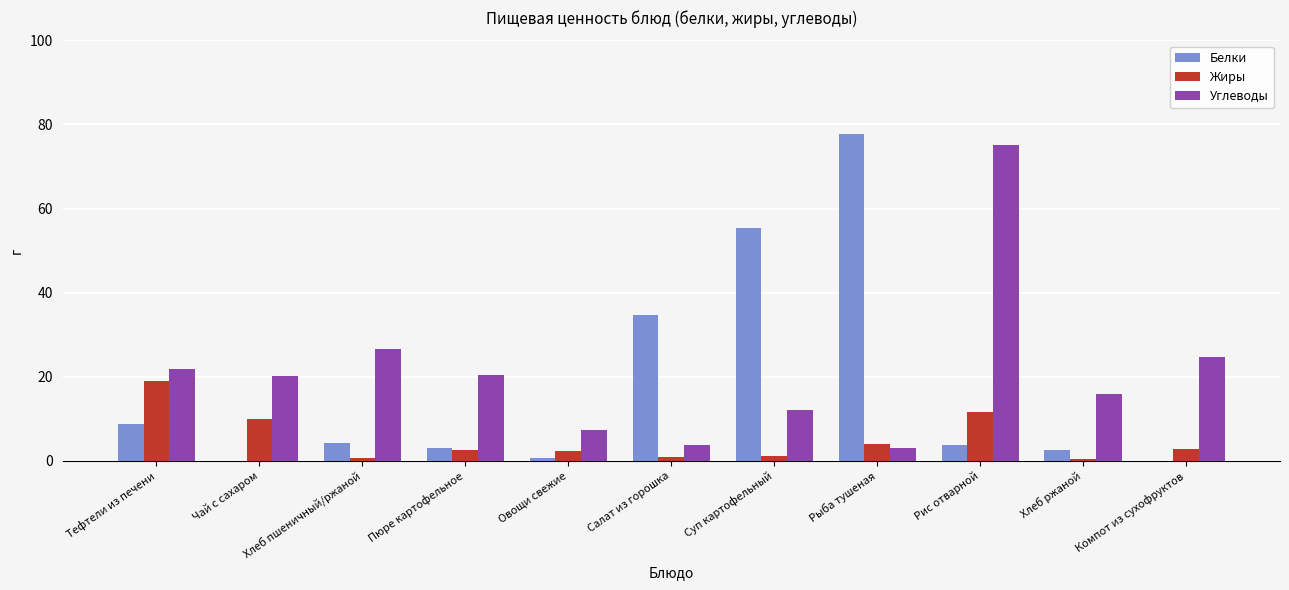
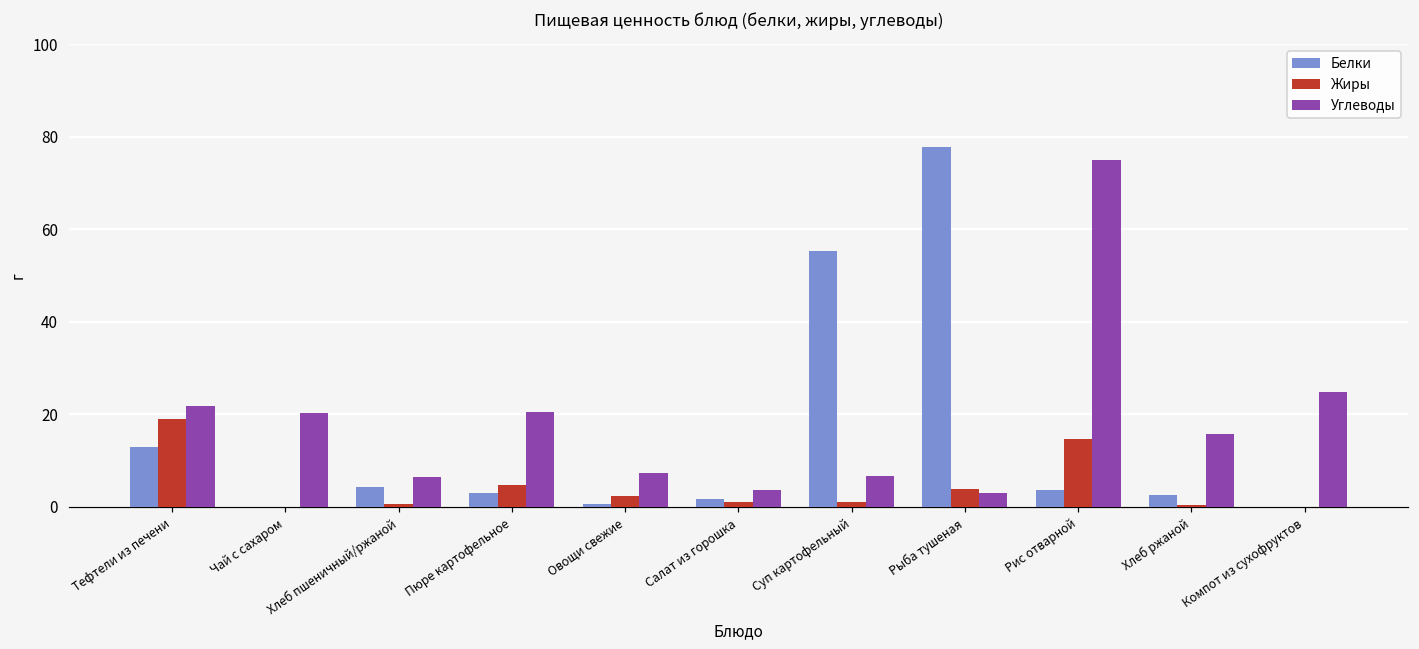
Белки, Тефтели из печени: 9 -> 13
Жиры, Чай с сахаром: 10 -> 0
Углеводы, Хлеб пшеничный/ржаной: 27 -> 7
Жиры, Пюре картофельное: 3 -> 5
Белки, Салат из горошка: 35 -> 2
Углеводы, Суп картофельный: 12 -> 7
Жиры, Рис отварной: 12 -> 15
Жиры, Компот из сухофруктов: 3 -> 0
